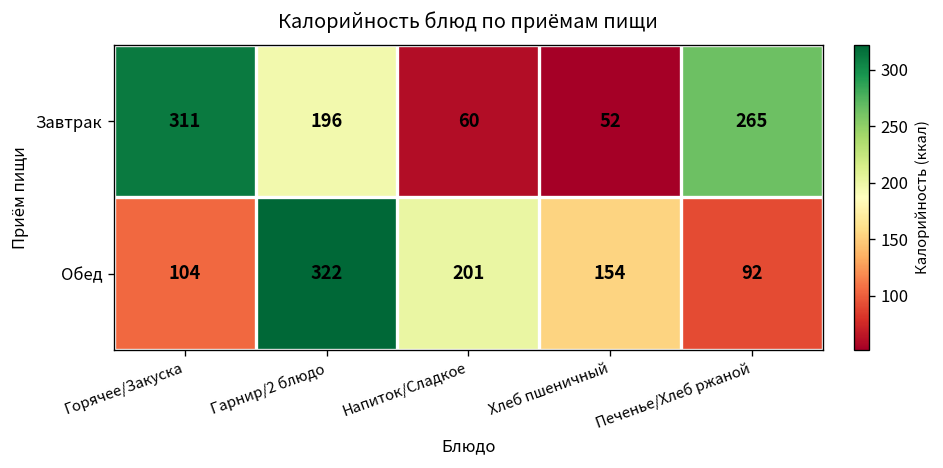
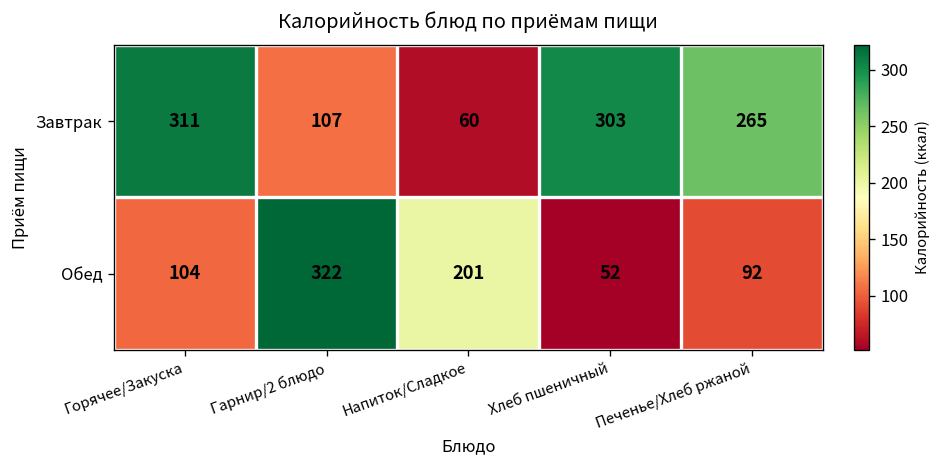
Завтрак, Гарнир/2 блюдо: 196 -> 107
Завтрак, Хлеб пшеничный: 52 -> 303
Обед, Хлеб пшеничный: 154 -> 52
